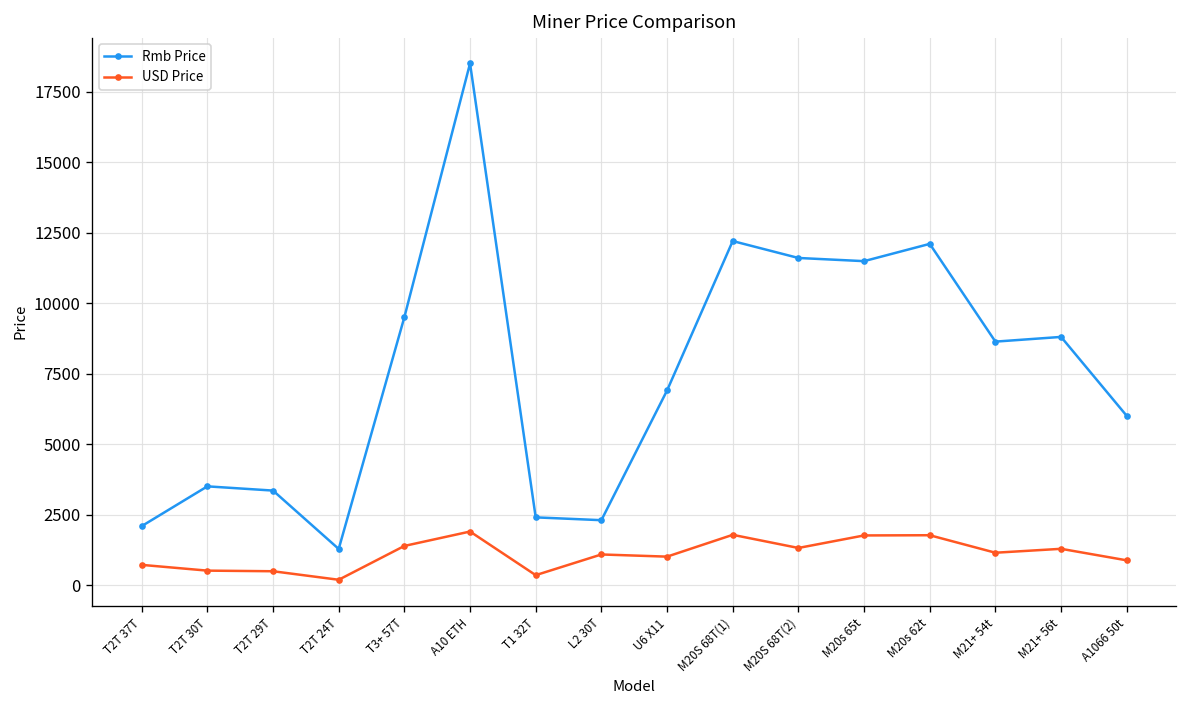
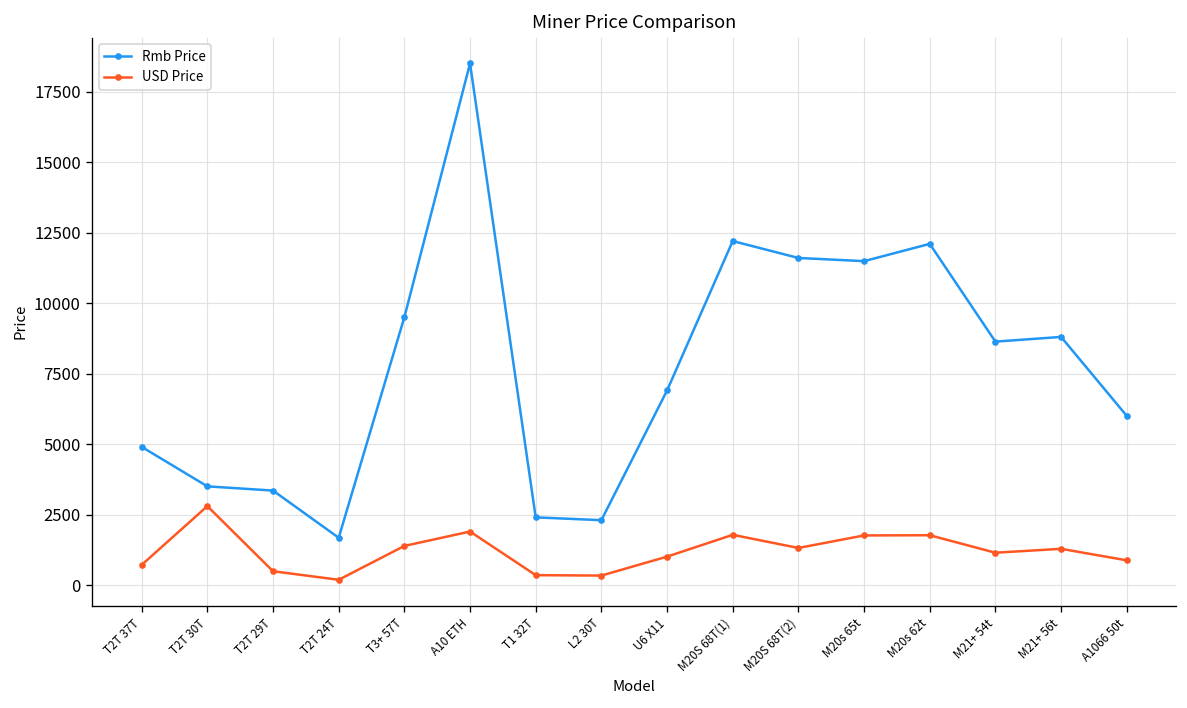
Rmb Price, T2T 37T: 2100 -> 4900
USD Price, T2T 30T: 500 -> 2800
Rmb Price, T2T 24T: 1300 -> 1700
USD Price, L2 30T: 1100 -> 300
